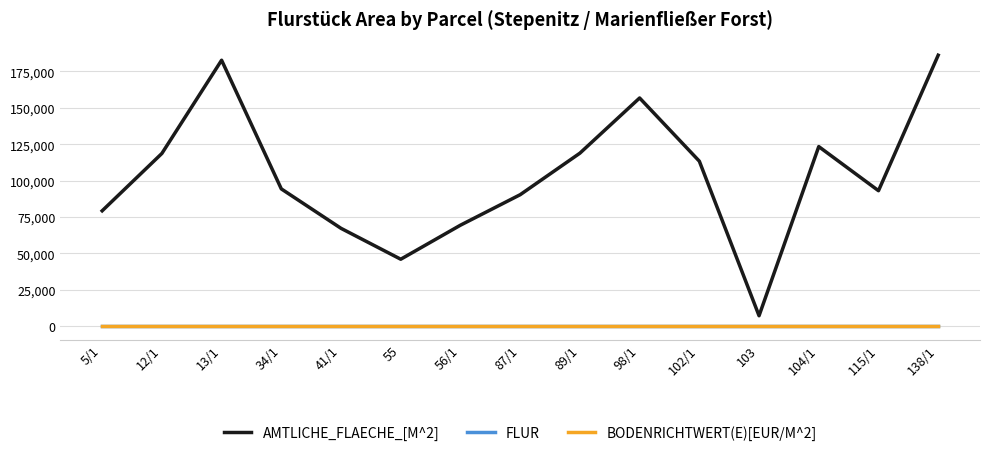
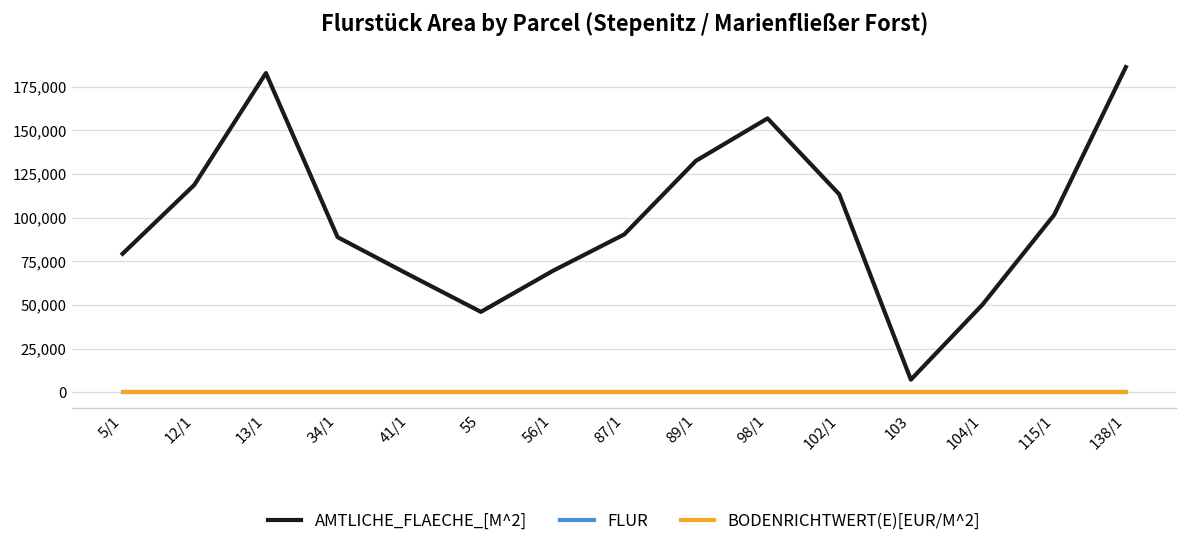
AMTLICHE_FLAECHE_[M^2], 34/1: 94,000 -> 89,000
AMTLICHE_FLAECHE_[M^2], 89/1: 119,000 -> 132,000
AMTLICHE_FLAECHE_[M^2], 104/1: 123,000 -> 50,000
AMTLICHE_FLAECHE_[M^2], 115/1: 93,000 -> 102,000
